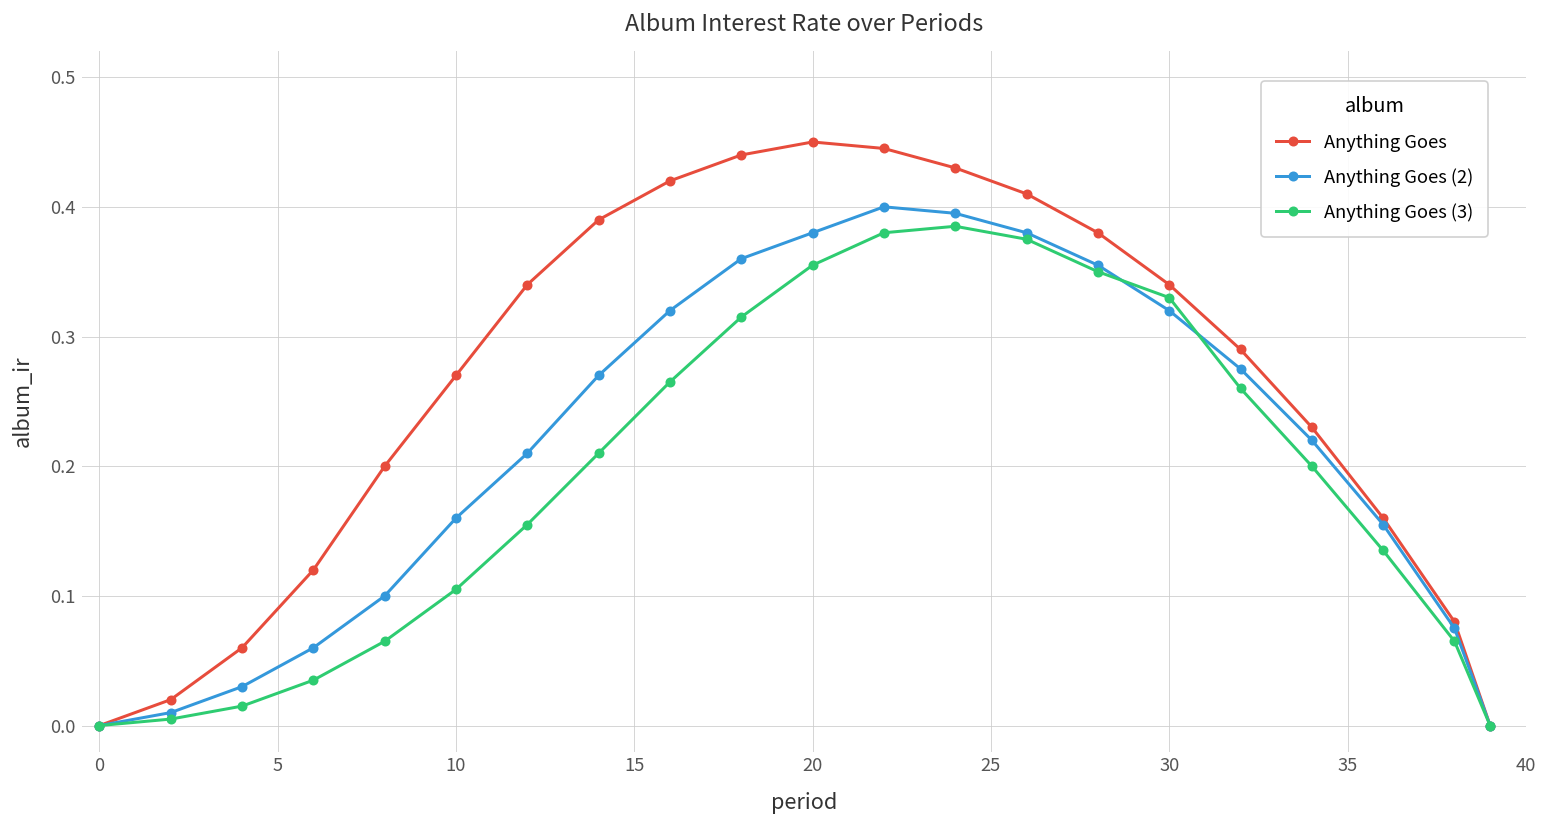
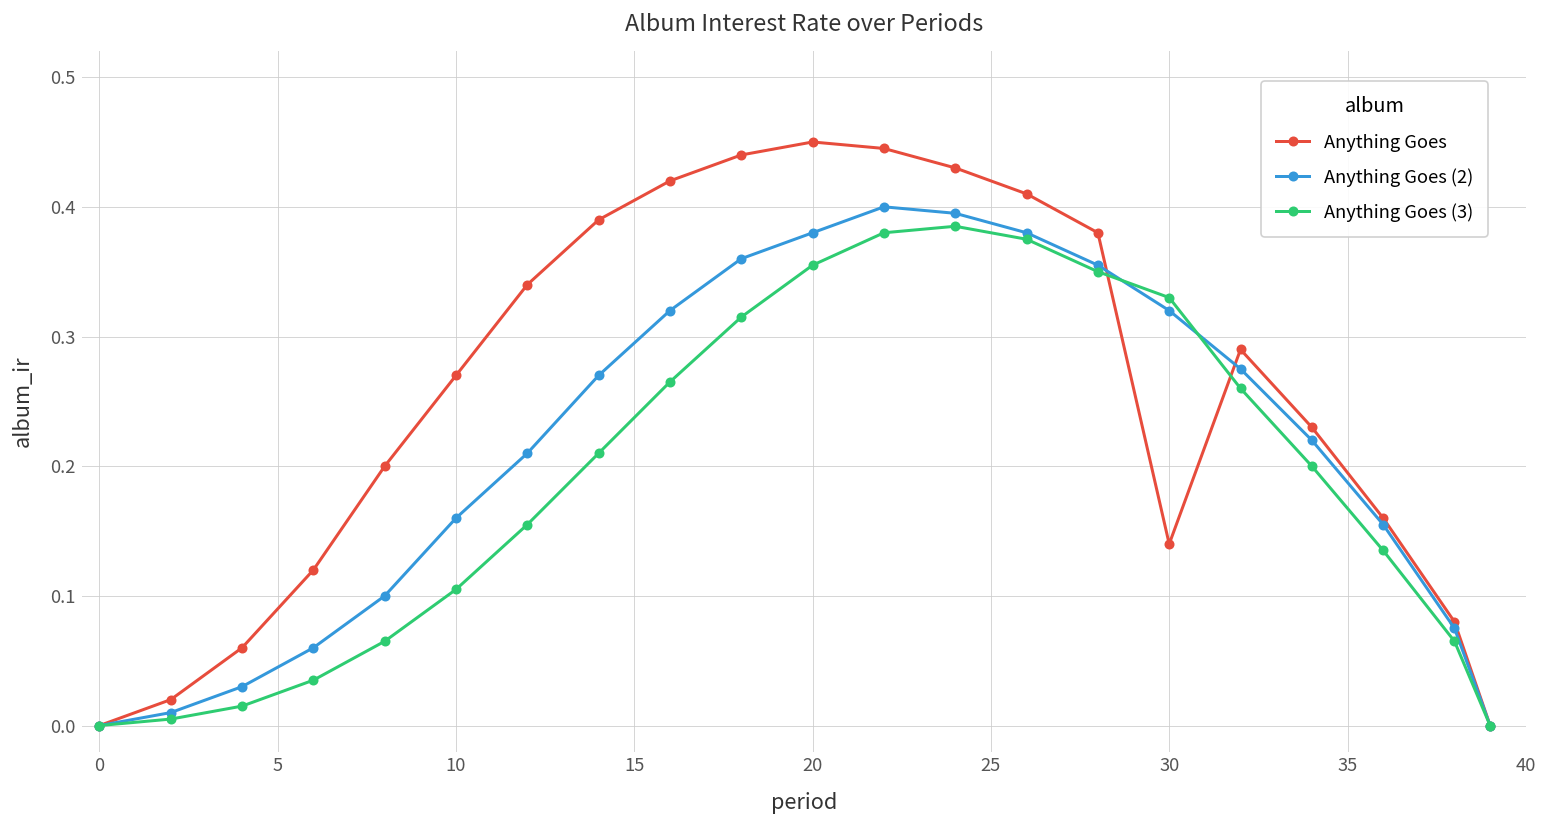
Anything Goes, 30: 0.34 -> 0.14
